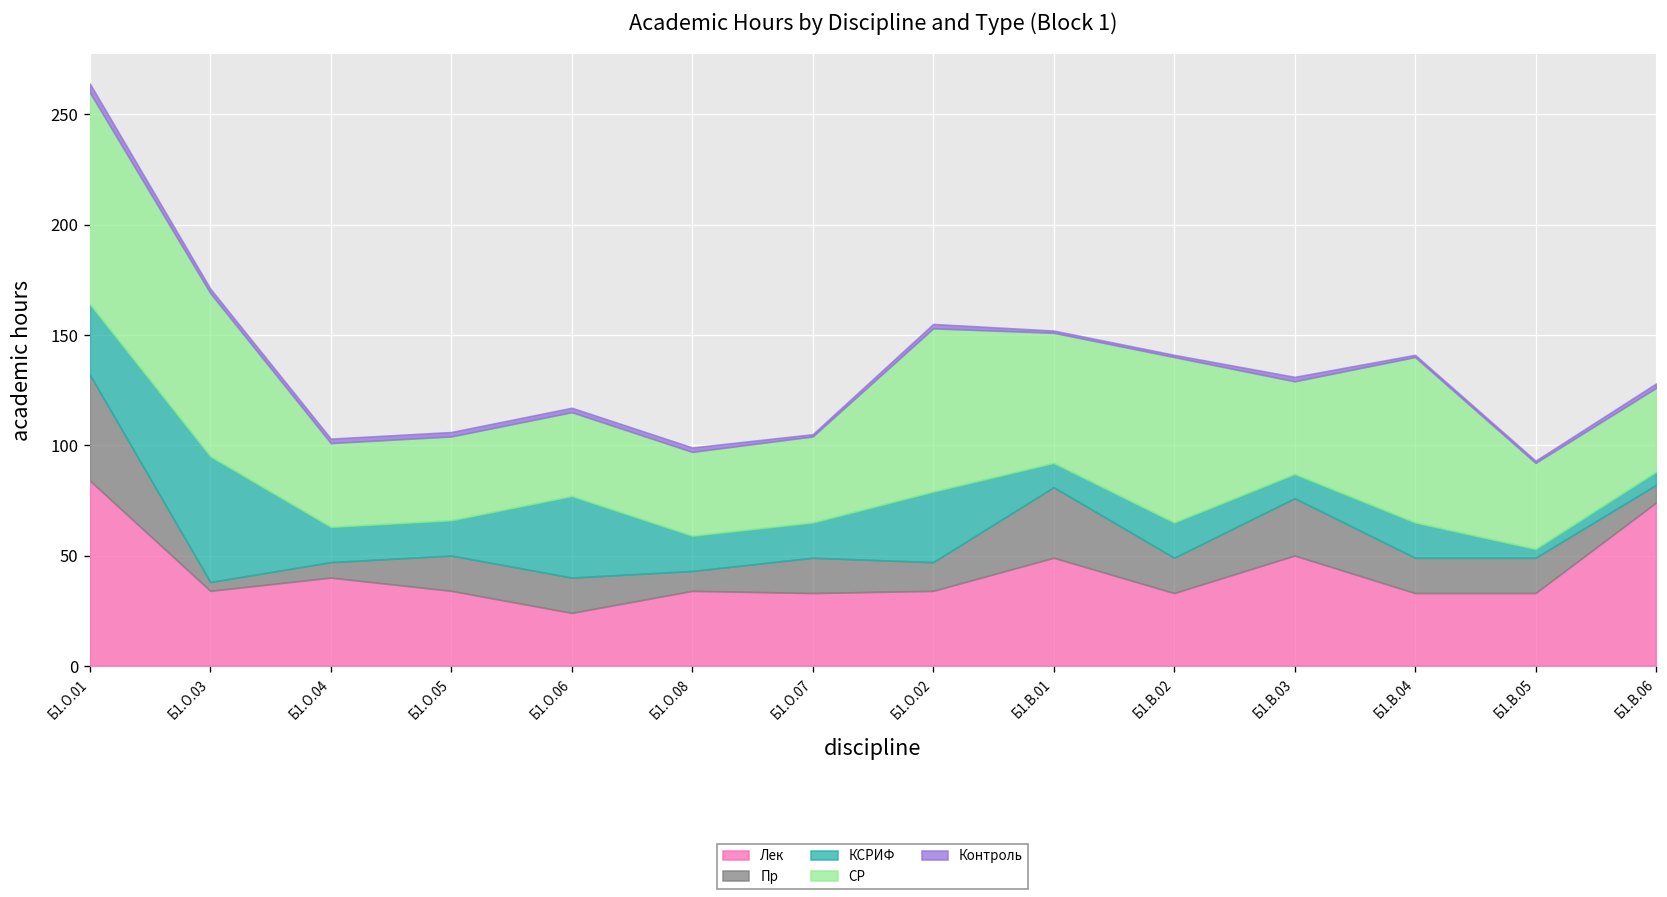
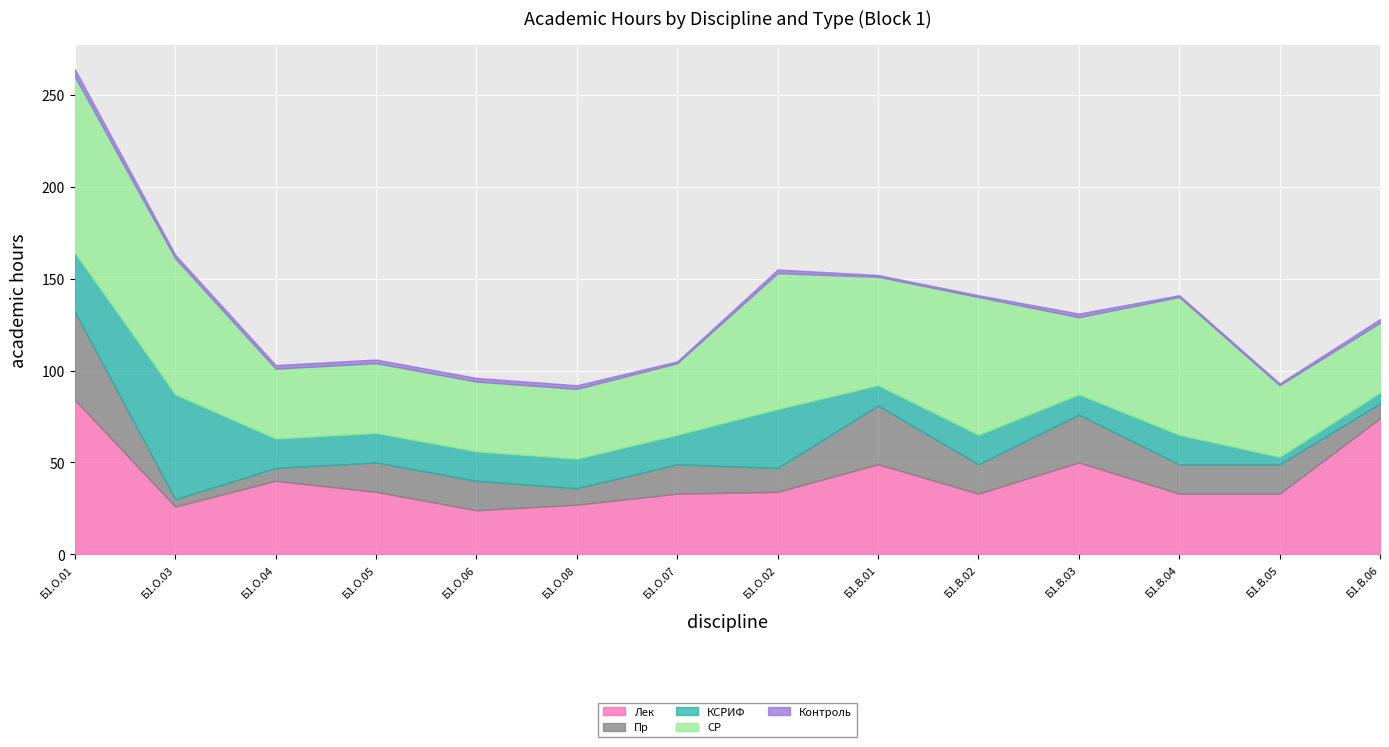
Лек, Б1.О.03: 34 -> 26
КСРИФ, Б1.О.06: 37 -> 16
Лек, Б1.О.08: 34 -> 27
